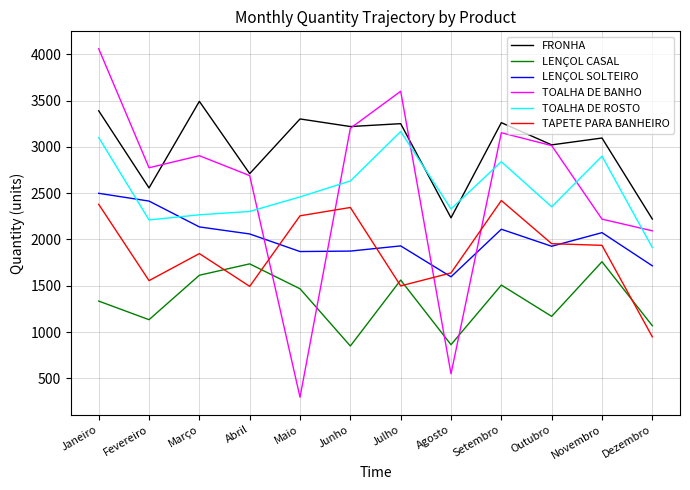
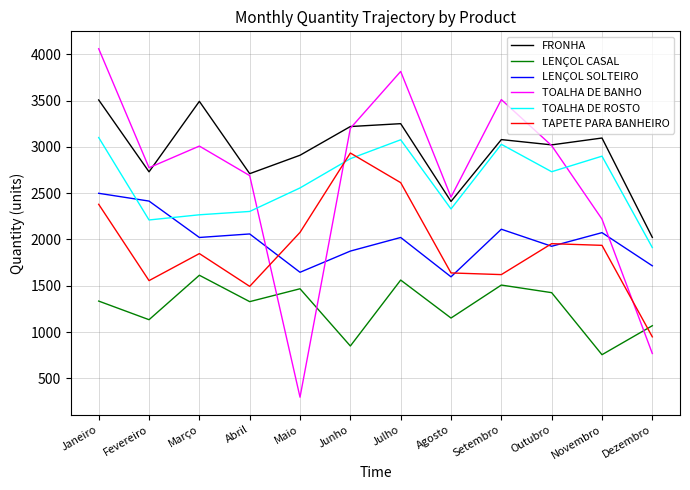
FRONHA, Janeiro: 3400 -> 3500
FRONHA, Fevereiro: 2600 -> 2700
LENÇOL SOLTEIRO, Março: 2100 -> 2000
TOALHA DE BANHO, Março: 2900 -> 3000
LENÇOL CASAL, Abril: 1700 -> 1300
FRONHA, Maio: 3300 -> 2900
LENÇOL SOLTEIRO, Maio: 1900 -> 1600
TOALHA DE ROSTO, Maio: 2500 -> 2600
TAPETE PARA BANHEIRO, Maio: 2300 -> 2100
TOALHA DE ROSTO, Junho: 2600 -> 2900
TAPETE PARA BANHEIRO, Junho: 2300 -> 2900
LENÇOL SOLTEIRO, Julho: 1900 -> 2000
TOALHA DE BANHO, Julho: 3600 -> 3800
TOALHA DE ROSTO, Julho: 3200 -> 3100
TAPETE PARA BANHEIRO, Julho: 1500 -> 2600
FRONHA, Agosto: 2200 -> 2400
LENÇOL CASAL, Agosto: 900 -> 1200
TOALHA DE BANHO, Agosto: 500 -> 2500
FRONHA, Setembro: 3300 -> 3100
TOALHA DE BANHO, Setembro: 3200 -> 3500
TOALHA DE ROSTO, Setembro: 2800 -> 3000
TAPETE PARA BANHEIRO, Setembro: 2400 -> 1600
LENÇOL CASAL, Outubro: 1200 -> 1400
TOALHA DE ROSTO, Outubro: 2400 -> 2700
LENÇOL CASAL, Novembro: 1800 -> 800
FRONHA, Dezembro: 2200 -> 2000
TOALHA DE BANHO, Dezembro: 2100 -> 800
